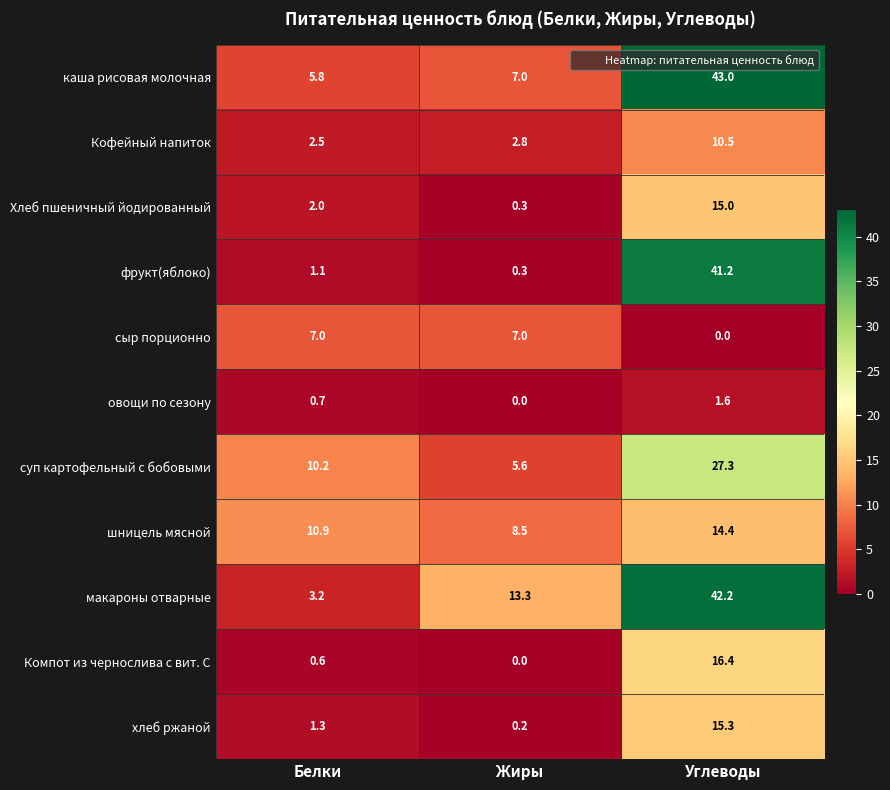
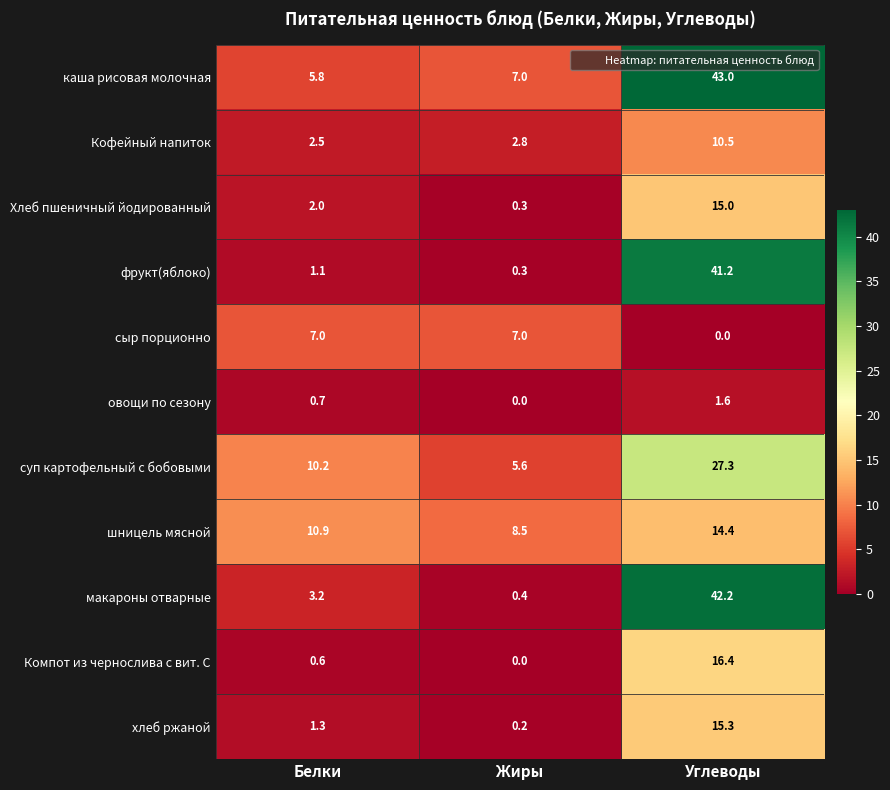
макароны отварные, Жиры: 13.3 -> 0.4
